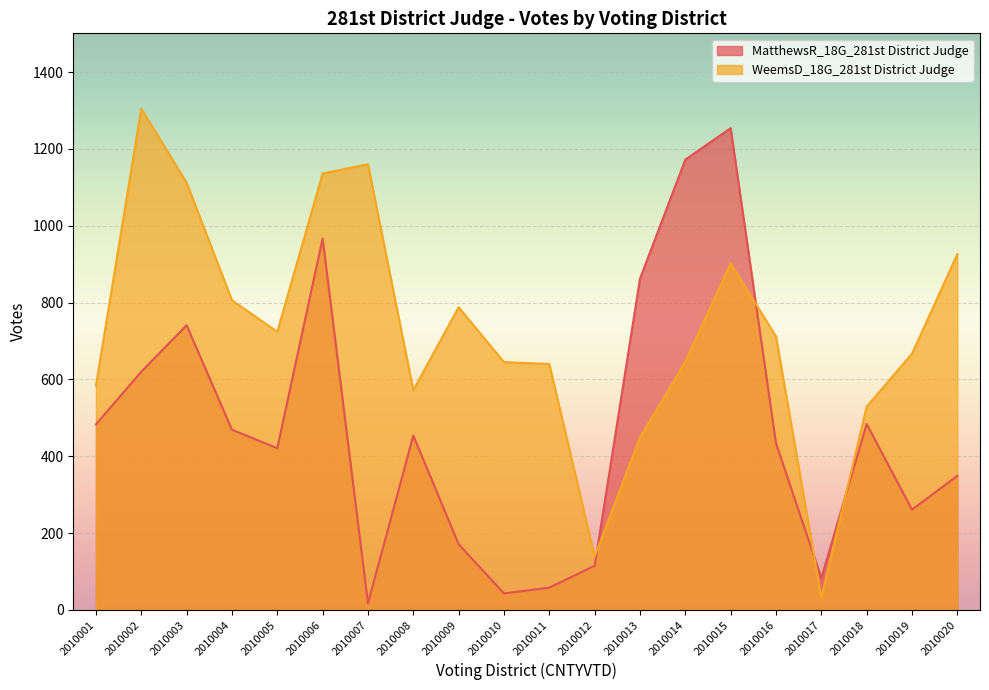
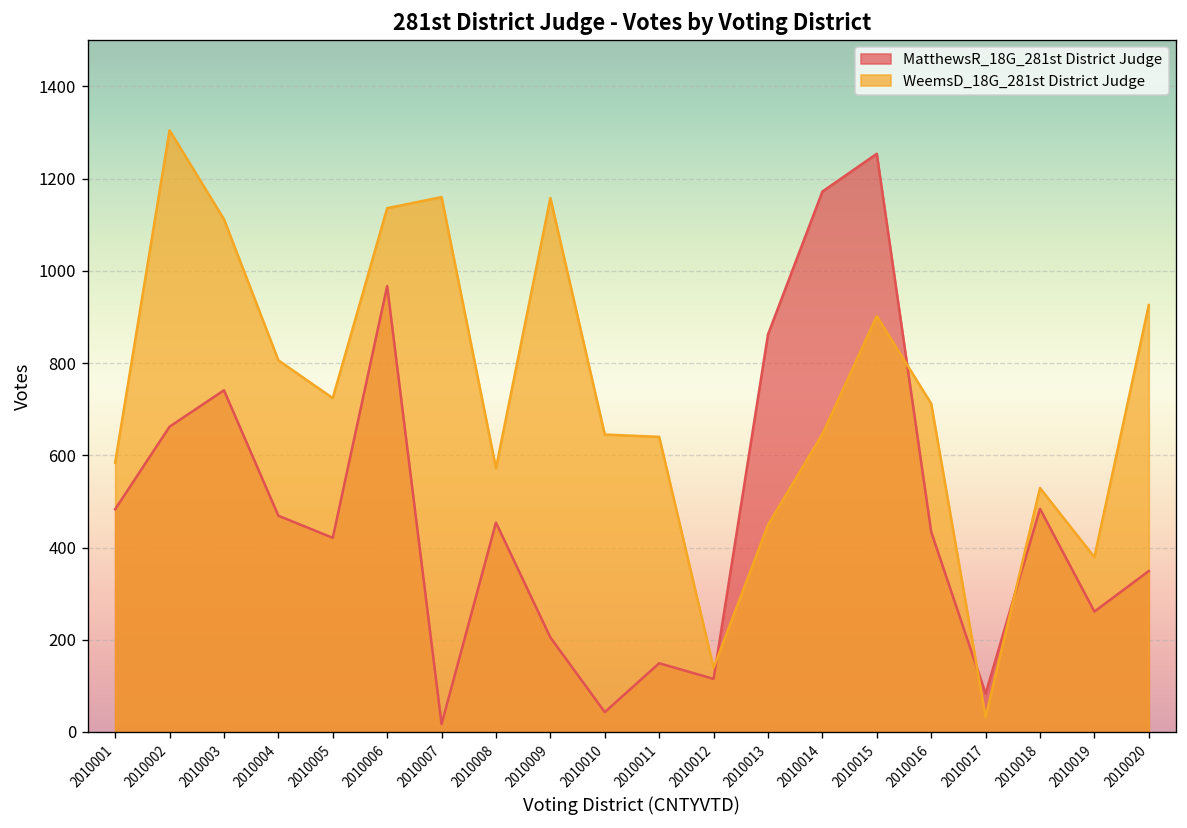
MatthewsR_18G_281st District Judge, 2010002: 620 -> 660
MatthewsR_18G_281st District Judge, 2010009: 170 -> 210
WeemsD_18G_281st District Judge, 2010009: 790 -> 1160
MatthewsR_18G_281st District Judge, 2010011: 60 -> 150
WeemsD_18G_281st District Judge, 2010019: 670 -> 380
